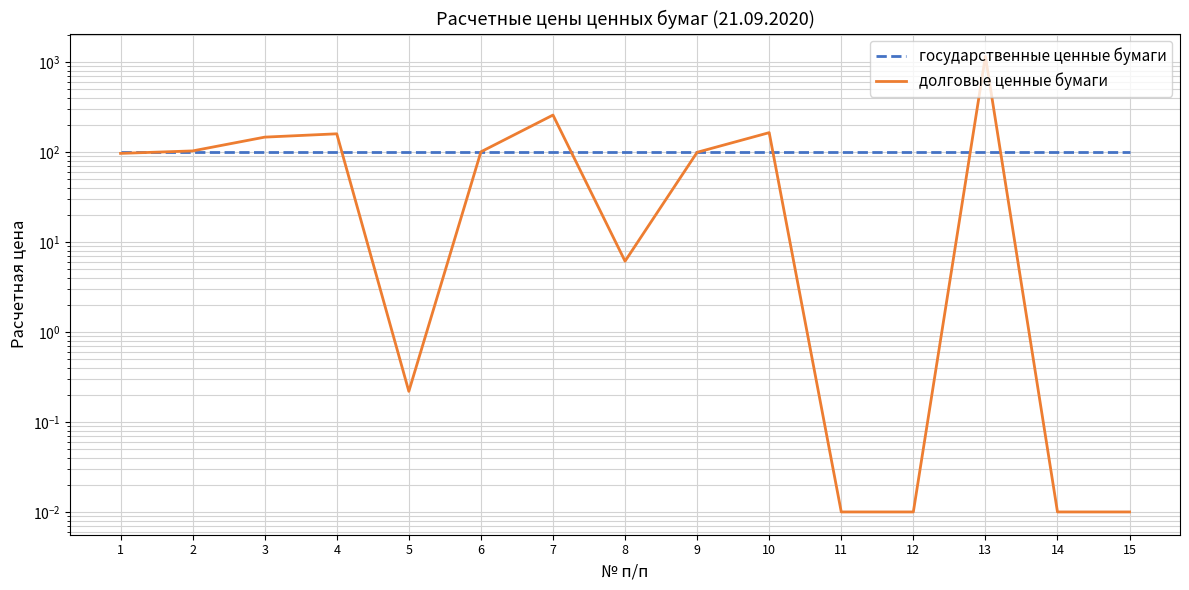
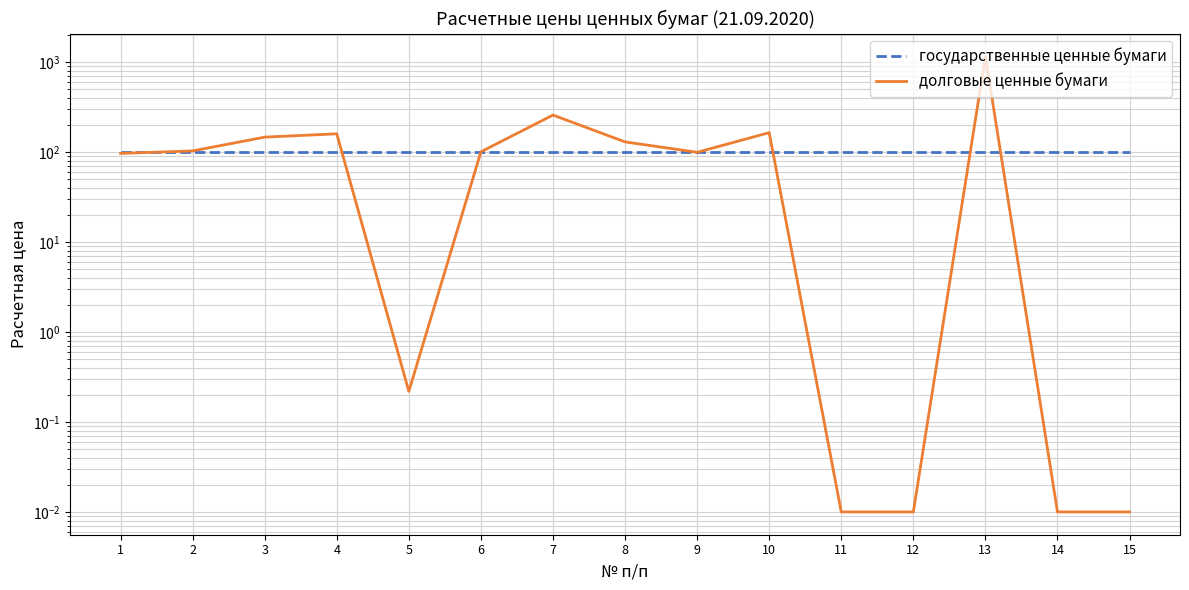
долговые ценные бумаги, 8: 6 -> 130
